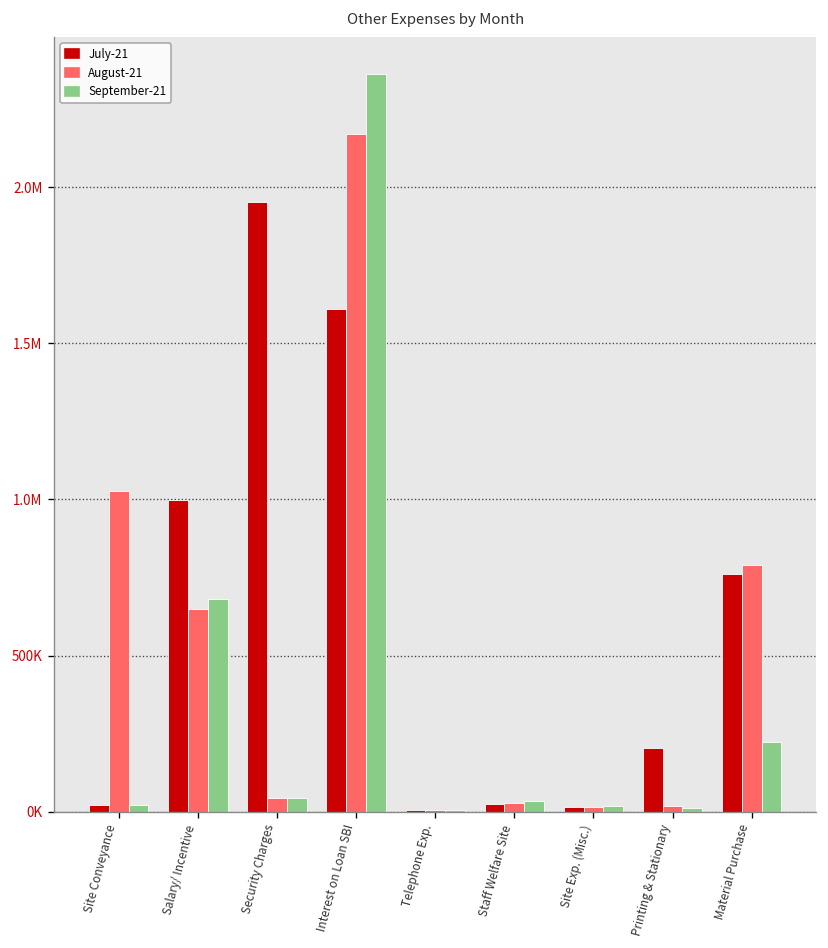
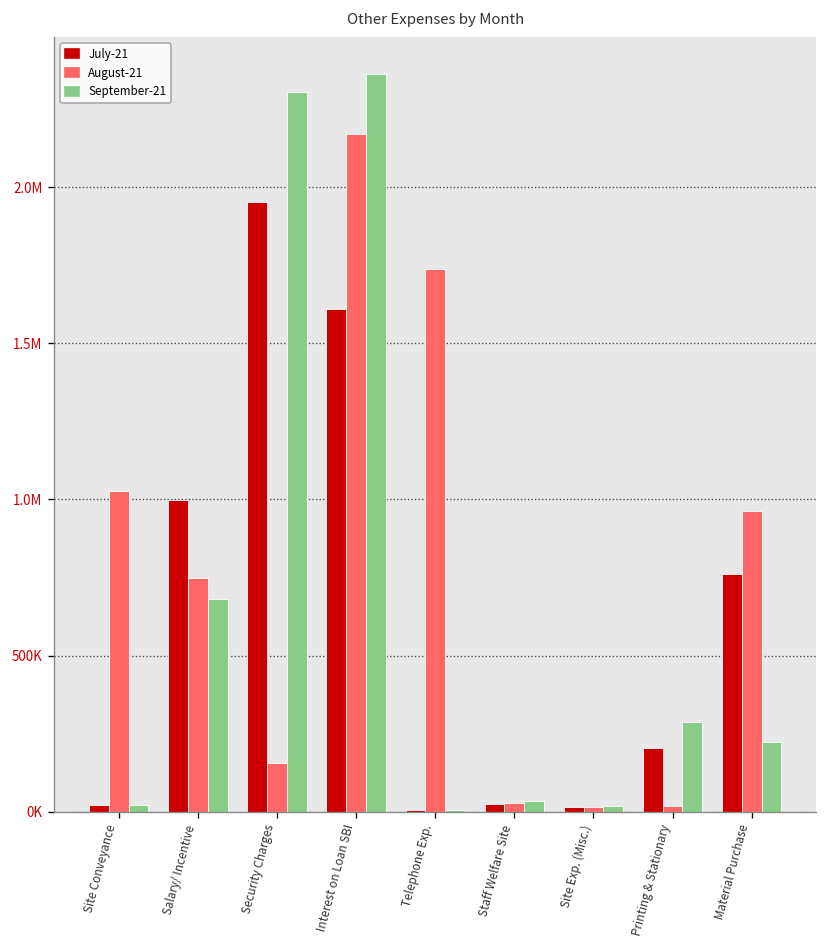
August-21, Salary/ Incentive: 650000 -> 750000
August-21, Security Charges: 40000 -> 160000
September-21, Security Charges: 40000 -> 2300000
August-21, Telephone Exp.: 10000 -> 1740000
September-21, Printing & Stationary: 10000 -> 290000
August-21, Material Purchase: 790000 -> 960000
